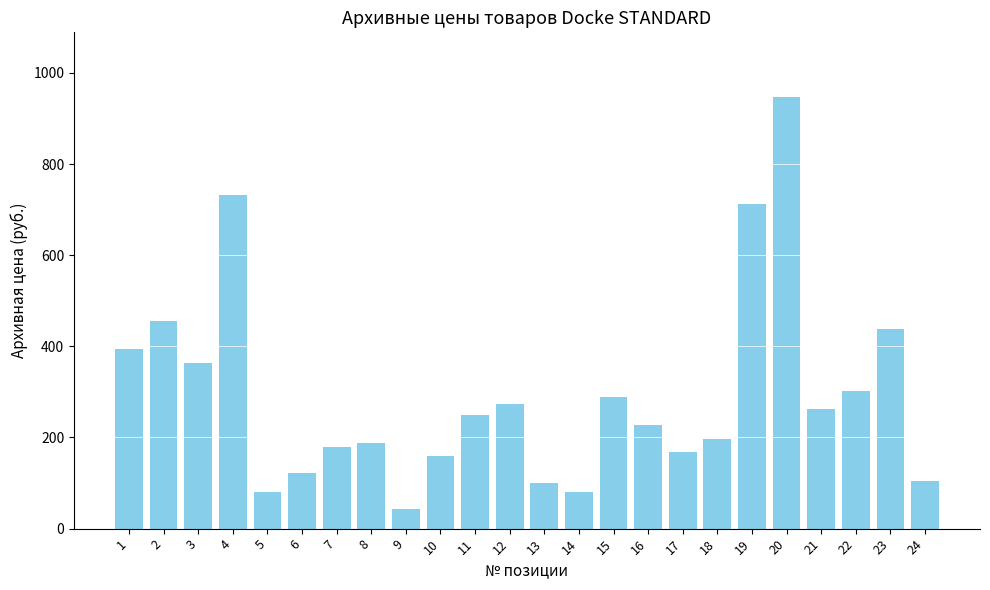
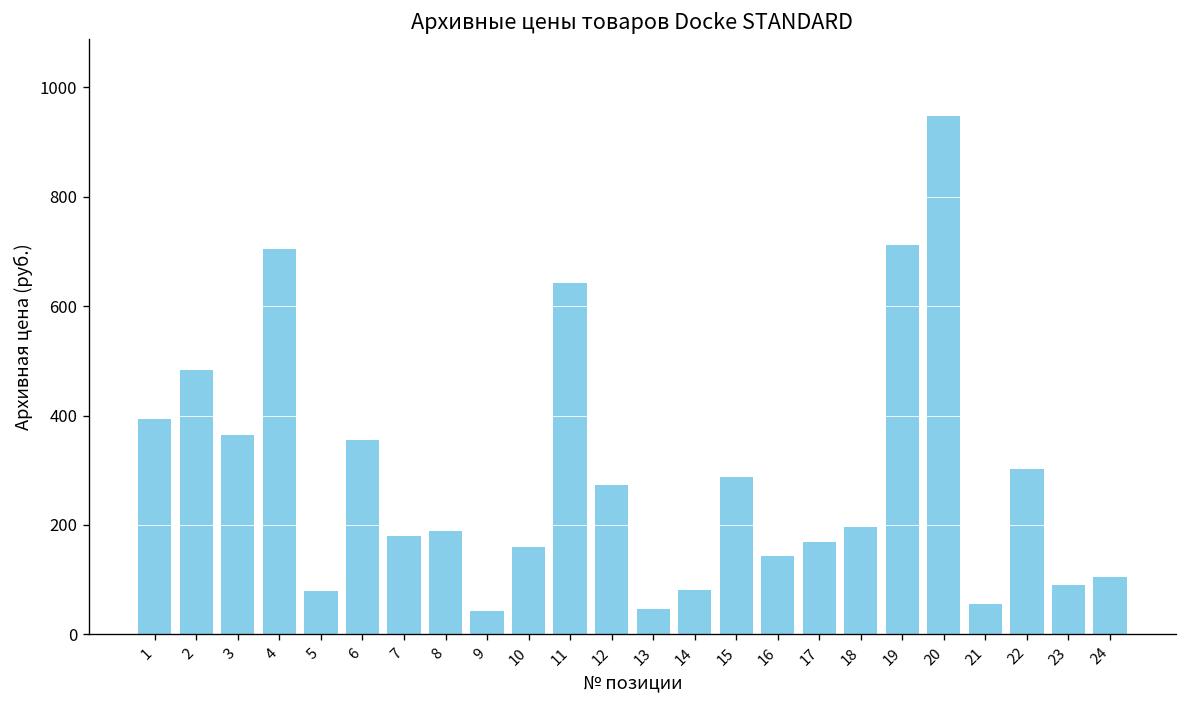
2: 460 -> 480
4: 730 -> 710
6: 120 -> 360
11: 250 -> 640
13: 100 -> 50
16: 230 -> 140
21: 260 -> 60
23: 440 -> 90
